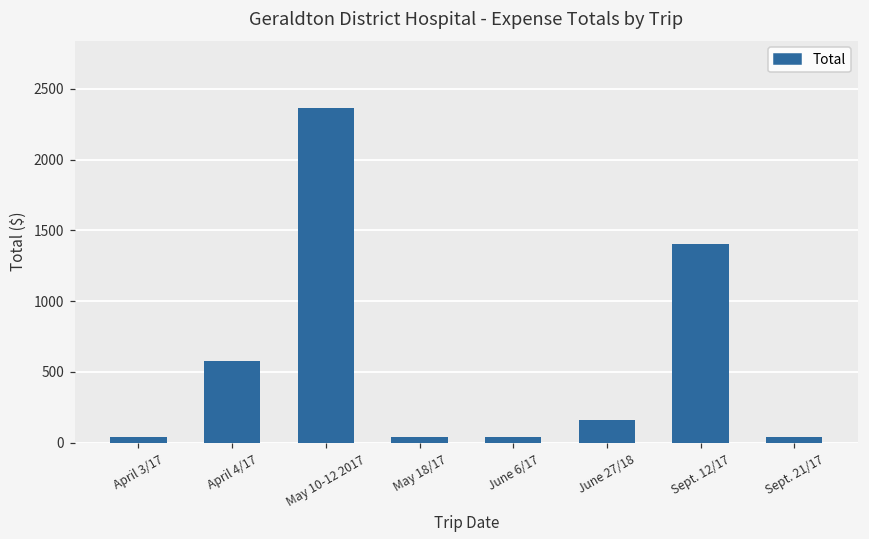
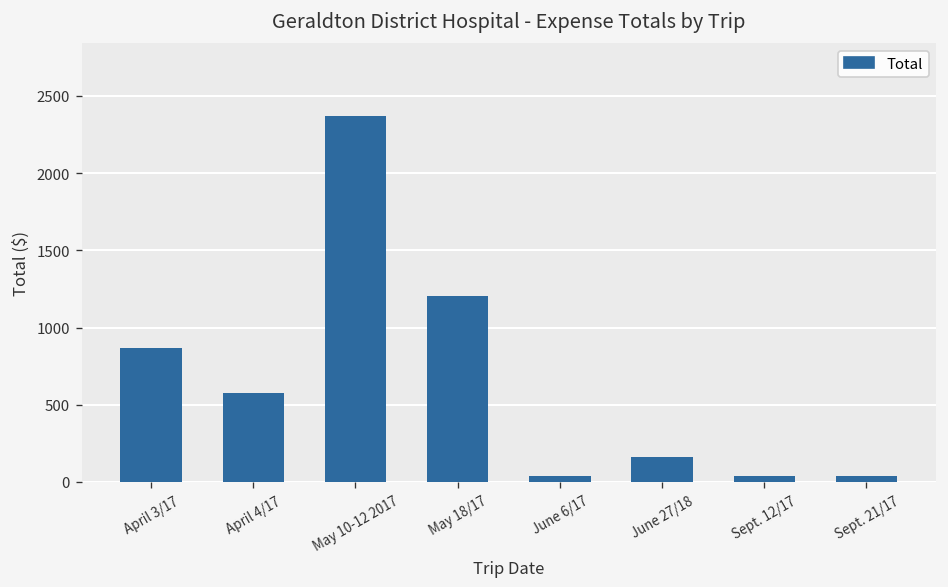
April 3/17: 40 -> 870
May 18/17: 40 -> 1210
Sept. 12/17: 1400 -> 40
